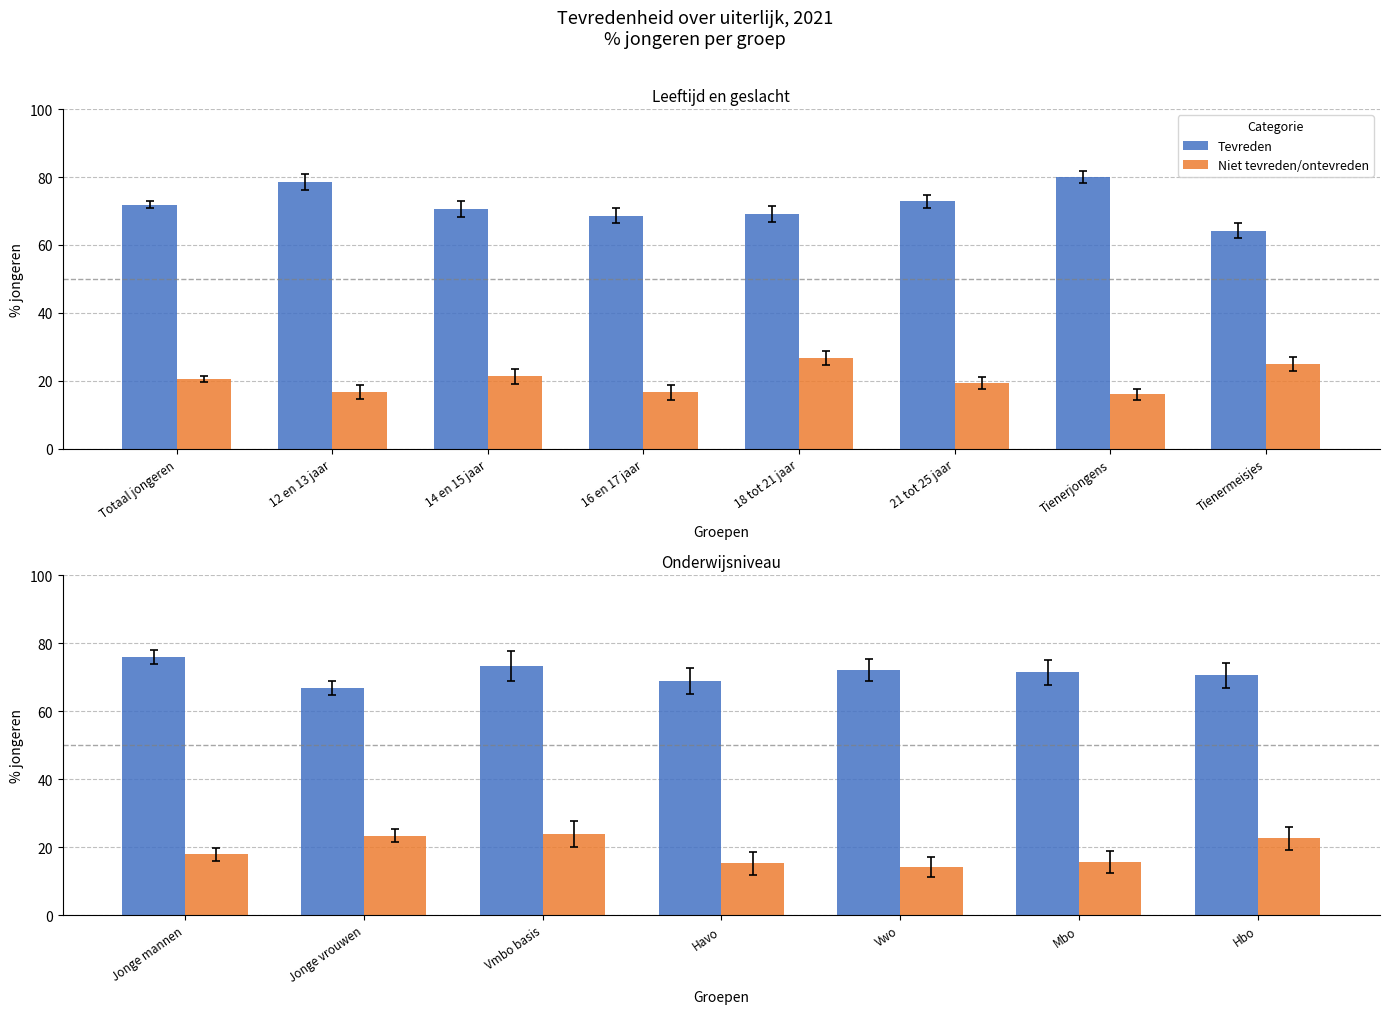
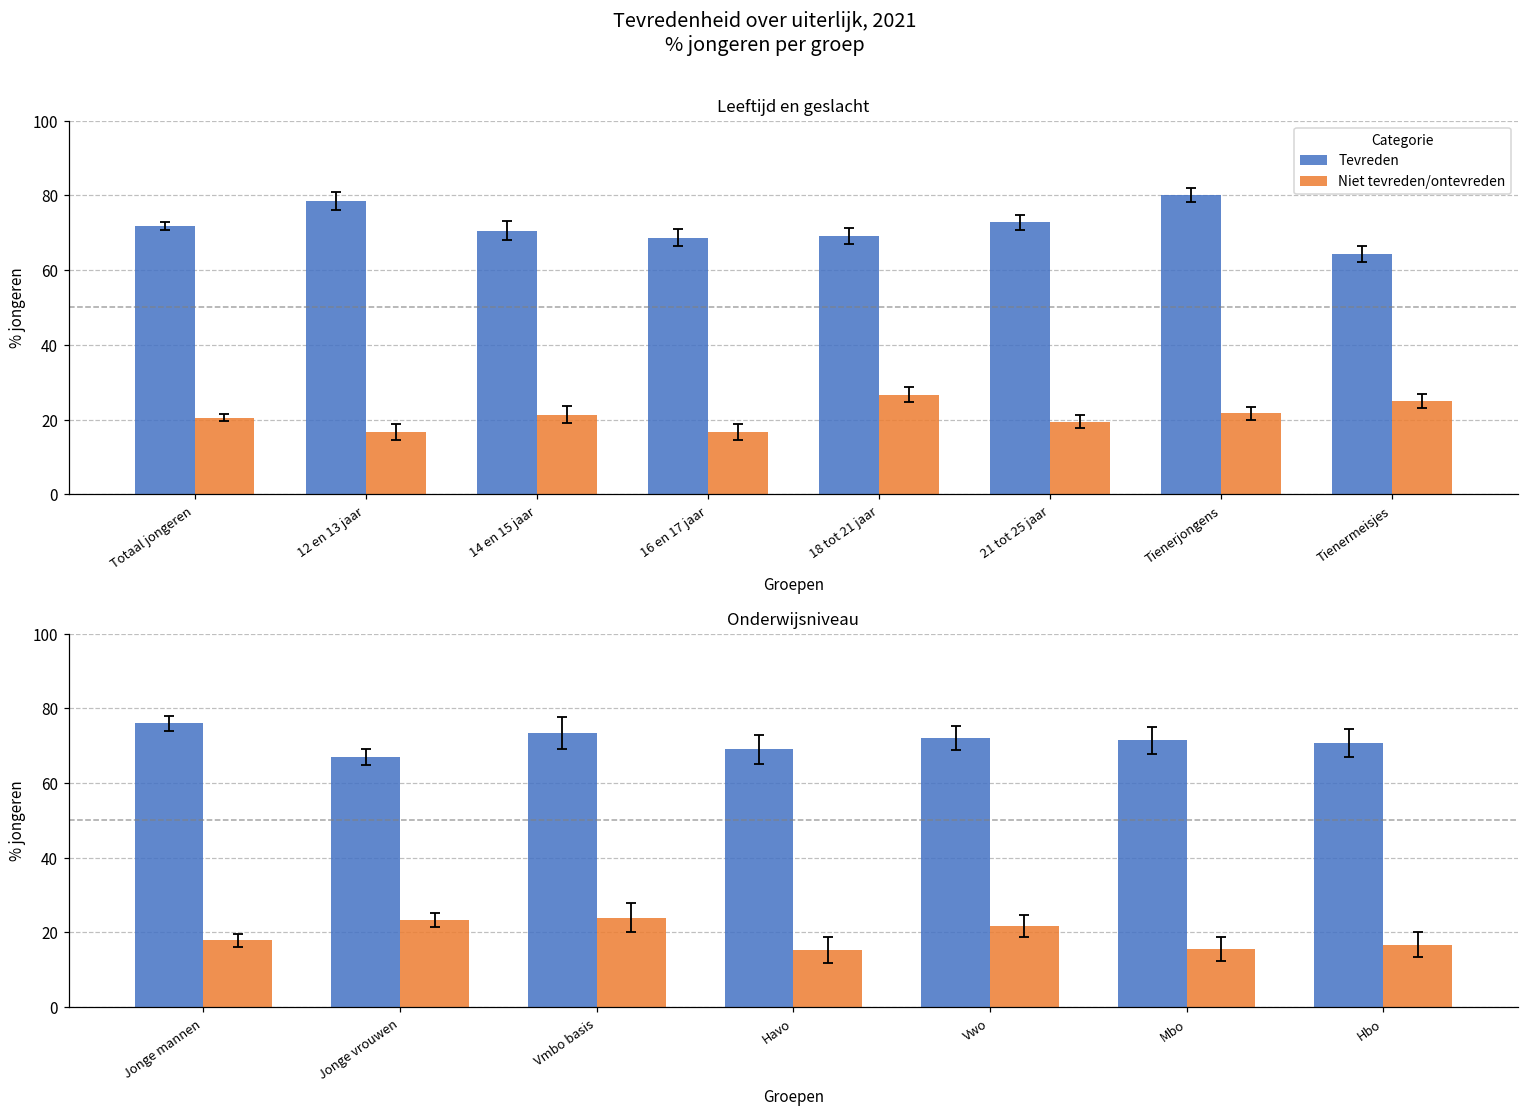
Leeftijd en geslacht, Niet tevreden/ontevreden, Tienerjongens: 16 -> 22
Onderwijsniveau, Niet tevreden/ontevreden, Vwo: 14 -> 22
Onderwijsniveau, Niet tevreden/ontevreden, Hbo: 23 -> 17
